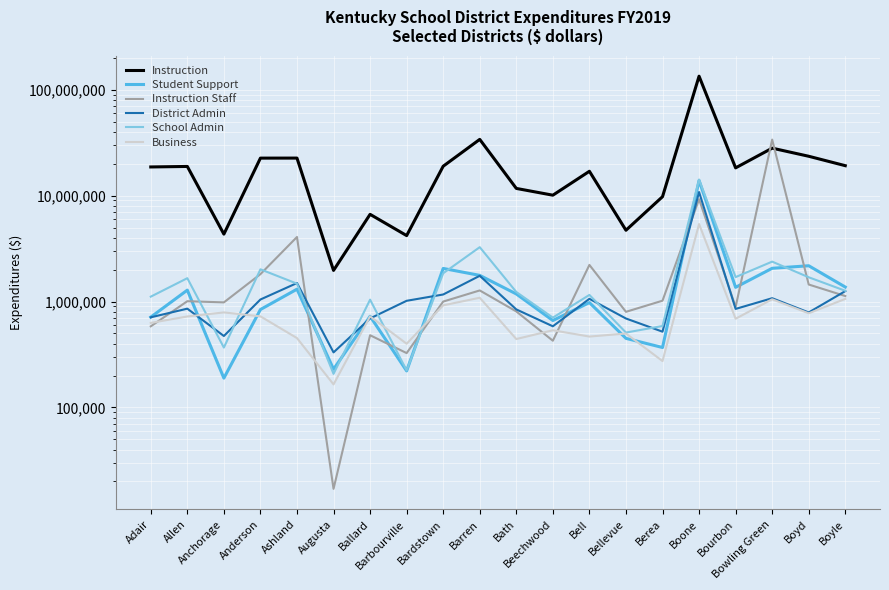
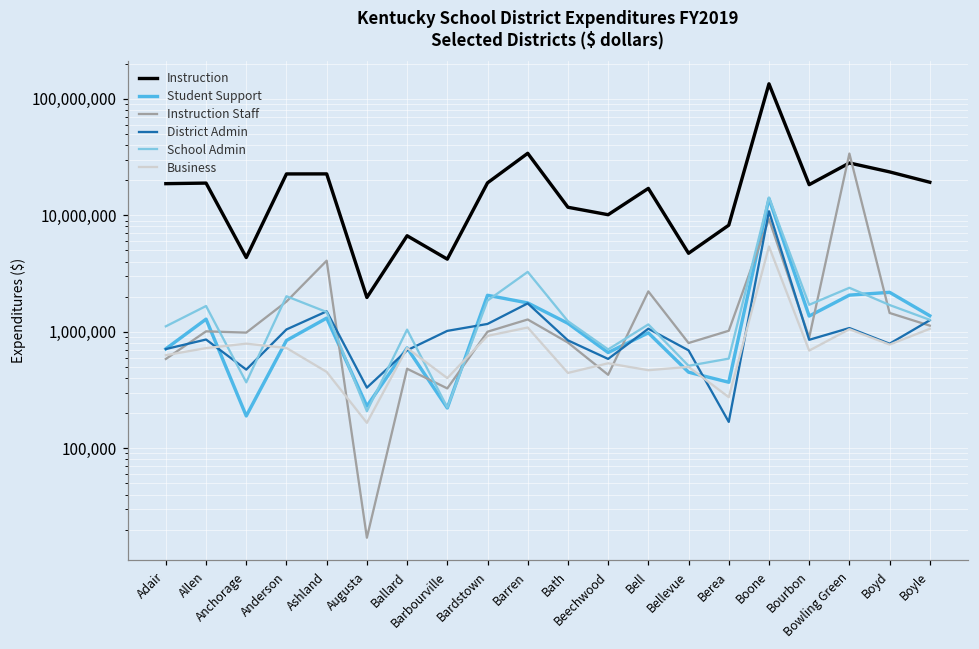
Instruction, Berea: 10,000,000 -> 8,000,000
District Admin, Berea: 500,000 -> 170,000
